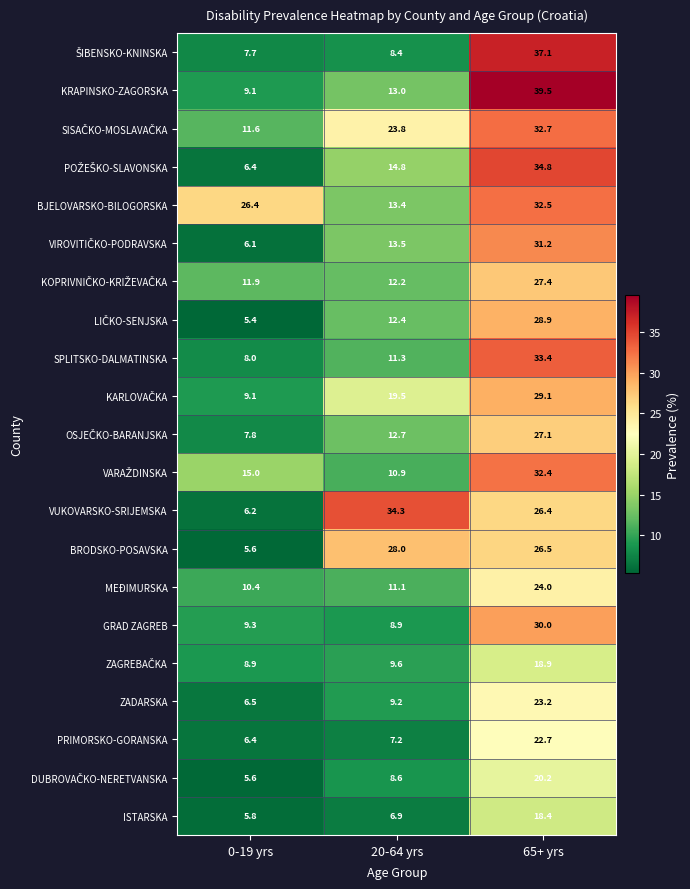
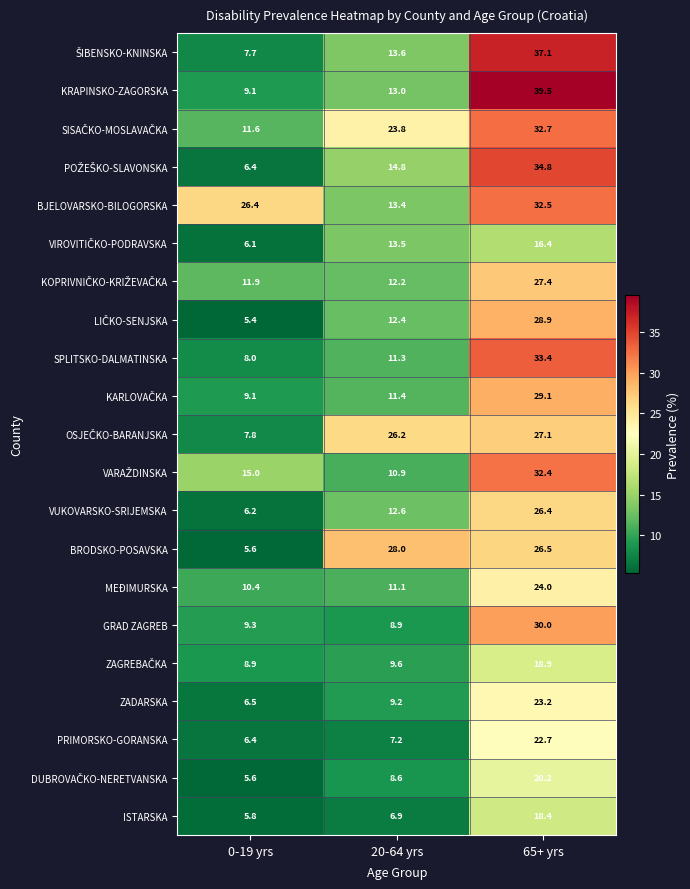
ŠIBENSKO-KNINSKA, 20-64 yrs: 8.4 -> 13.6
VIROVITIČKO-PODRAVSKA, 65+ yrs: 31.2 -> 16.4
KARLOVAČKA, 20-64 yrs: 19.5 -> 11.4
OSJEČKO-BARANJSKA, 20-64 yrs: 12.7 -> 26.2
VUKOVARSKO-SRIJEMSKA, 20-64 yrs: 34.3 -> 12.6
